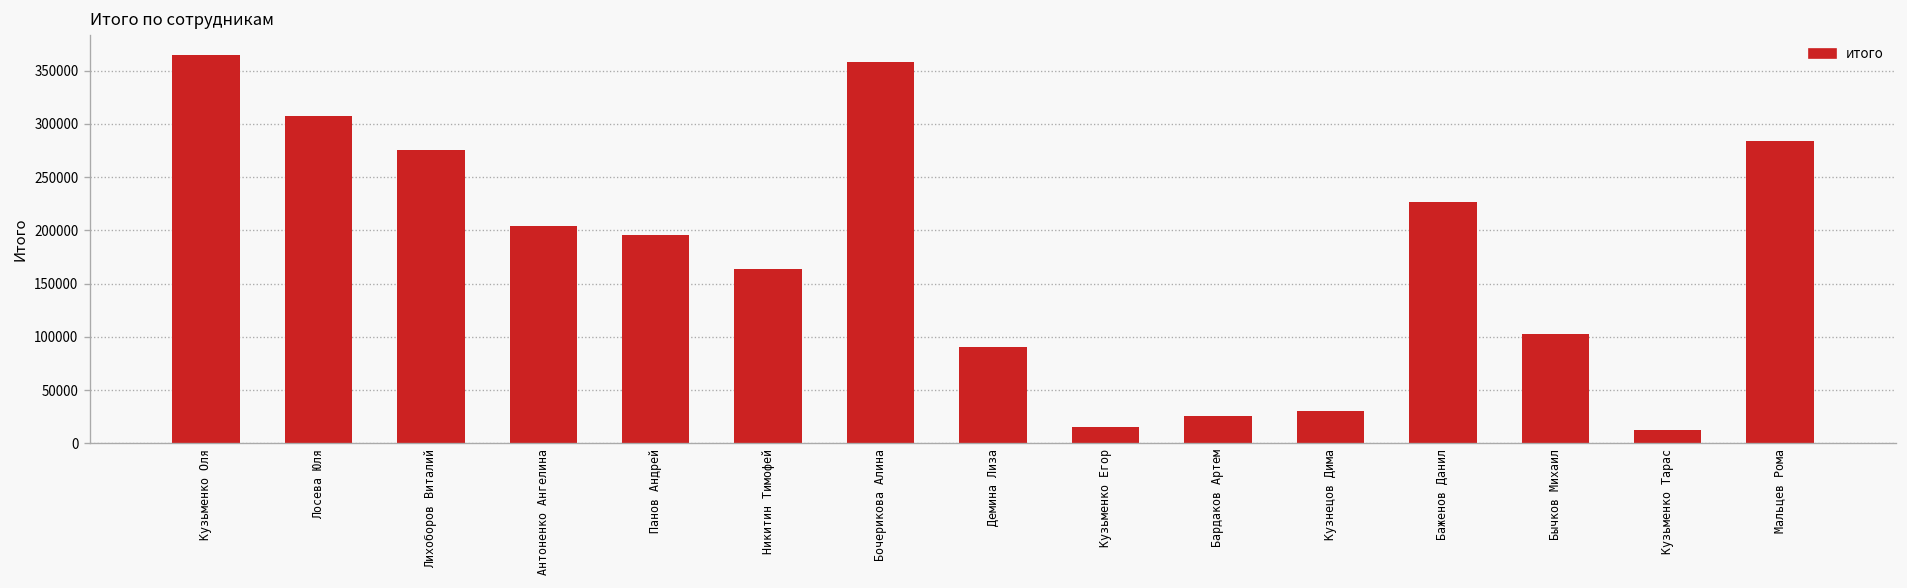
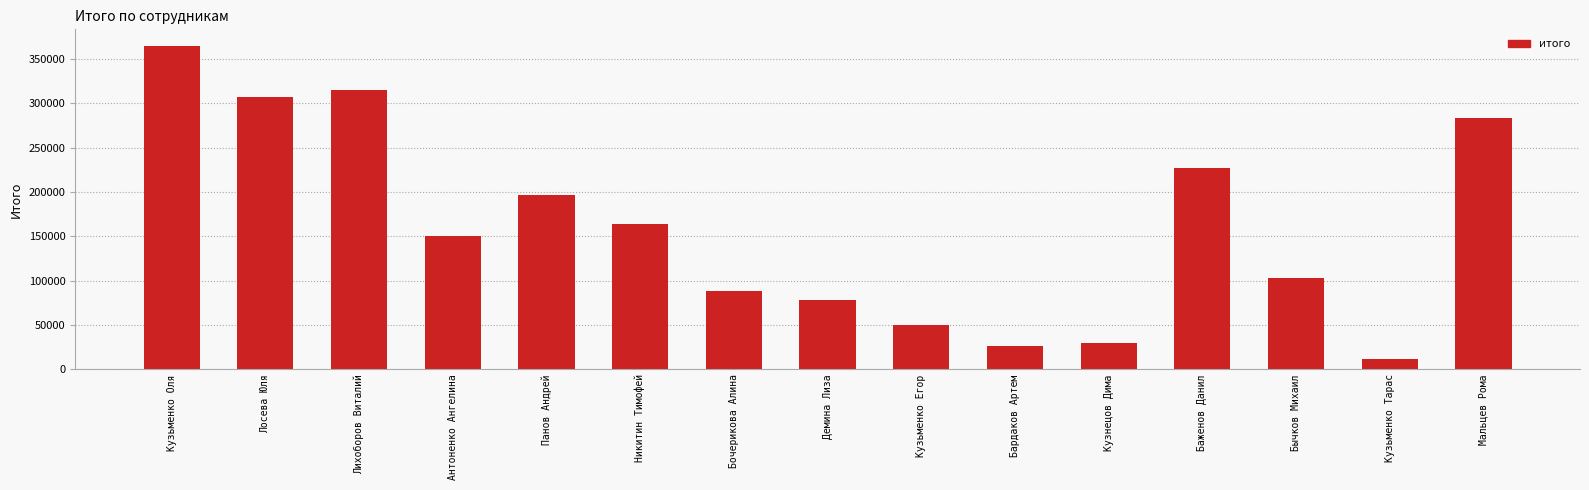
Лихоборов Виталий: 280000 -> 320000
Антоненко Ангелина: 200000 -> 150000
Бочерикова Алина: 360000 -> 90000
Демина Лиза: 90000 -> 80000
Кузьменко Егор: 10000 -> 50000
